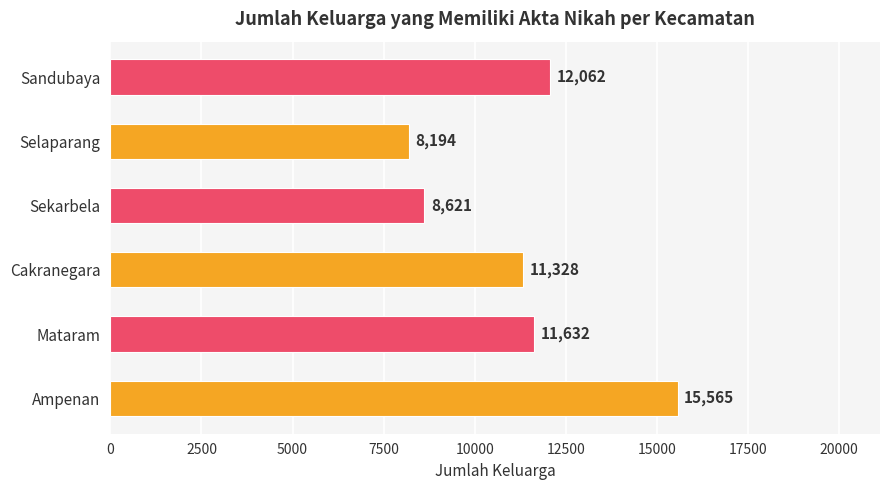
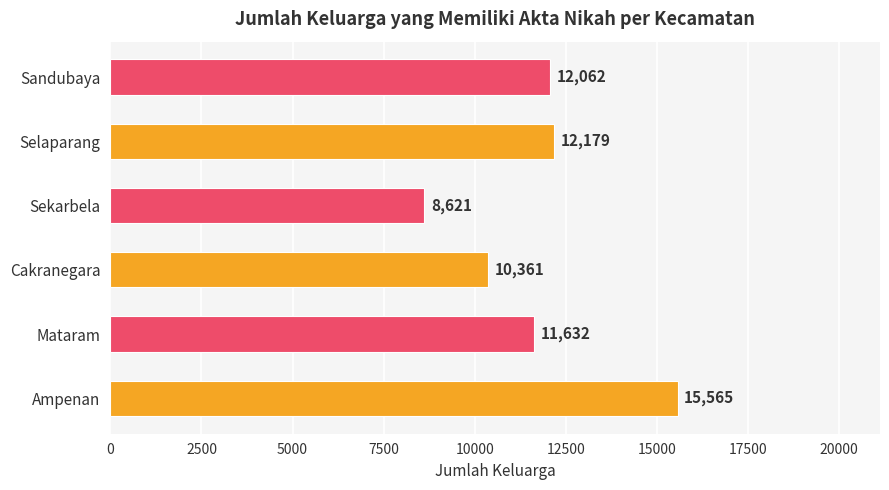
Selaparang: 8,194 -> 12,179
Cakranegara: 11,328 -> 10,361
